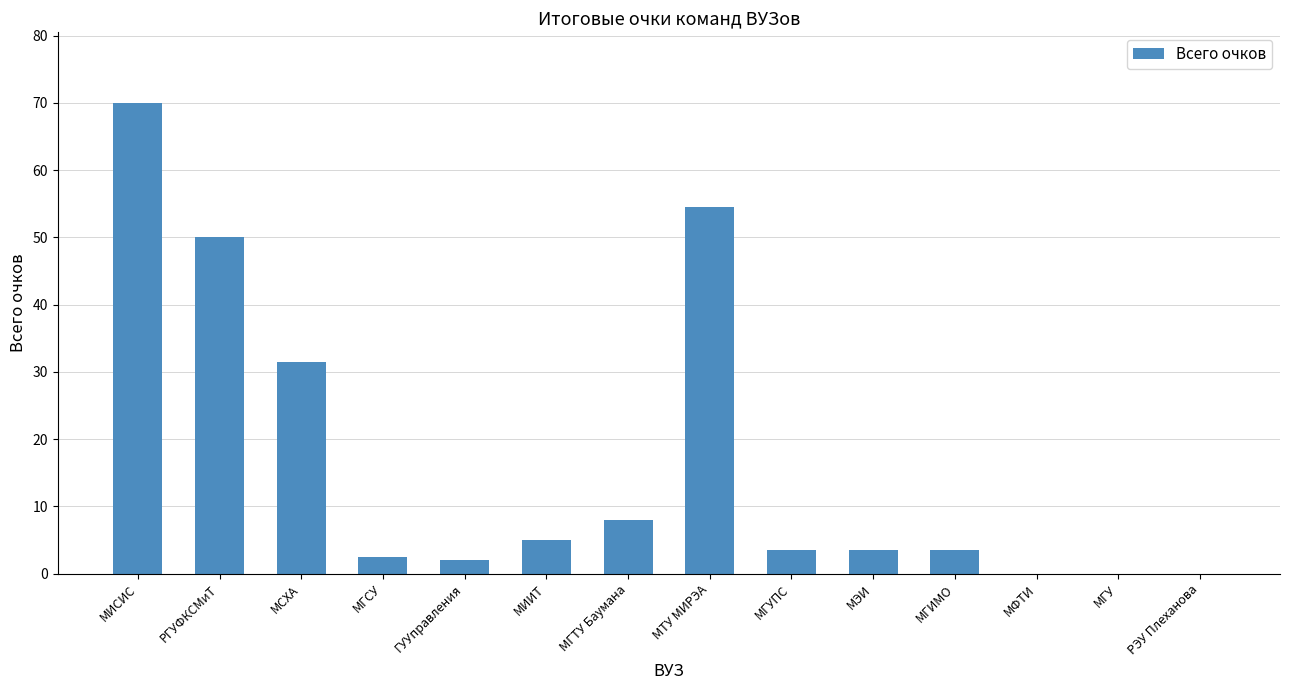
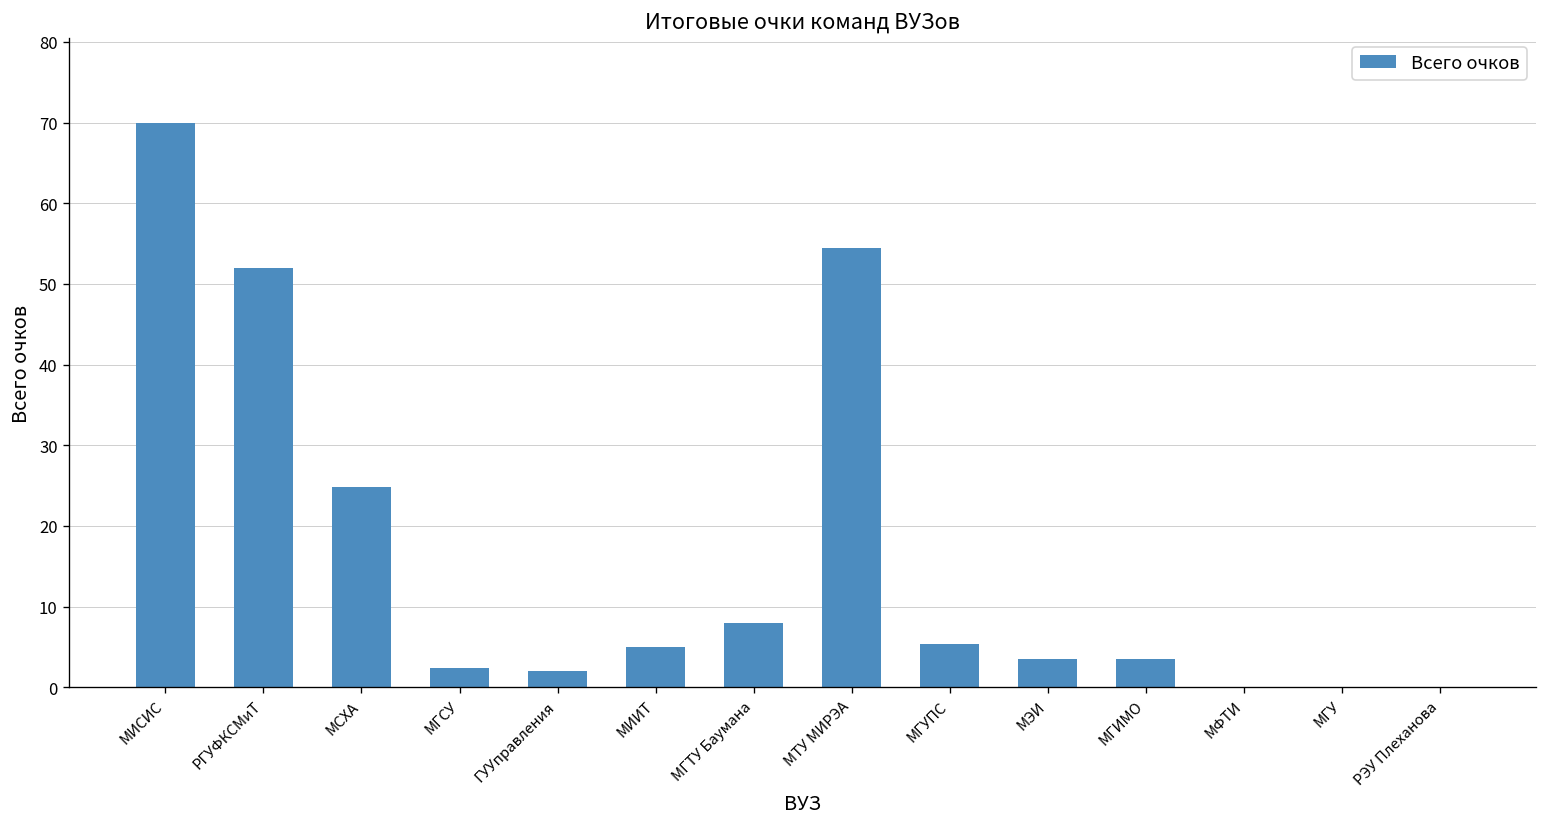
РГУФКСМиТ: 50 -> 52
МСХА: 32 -> 25
МГУПС: 4 -> 5
